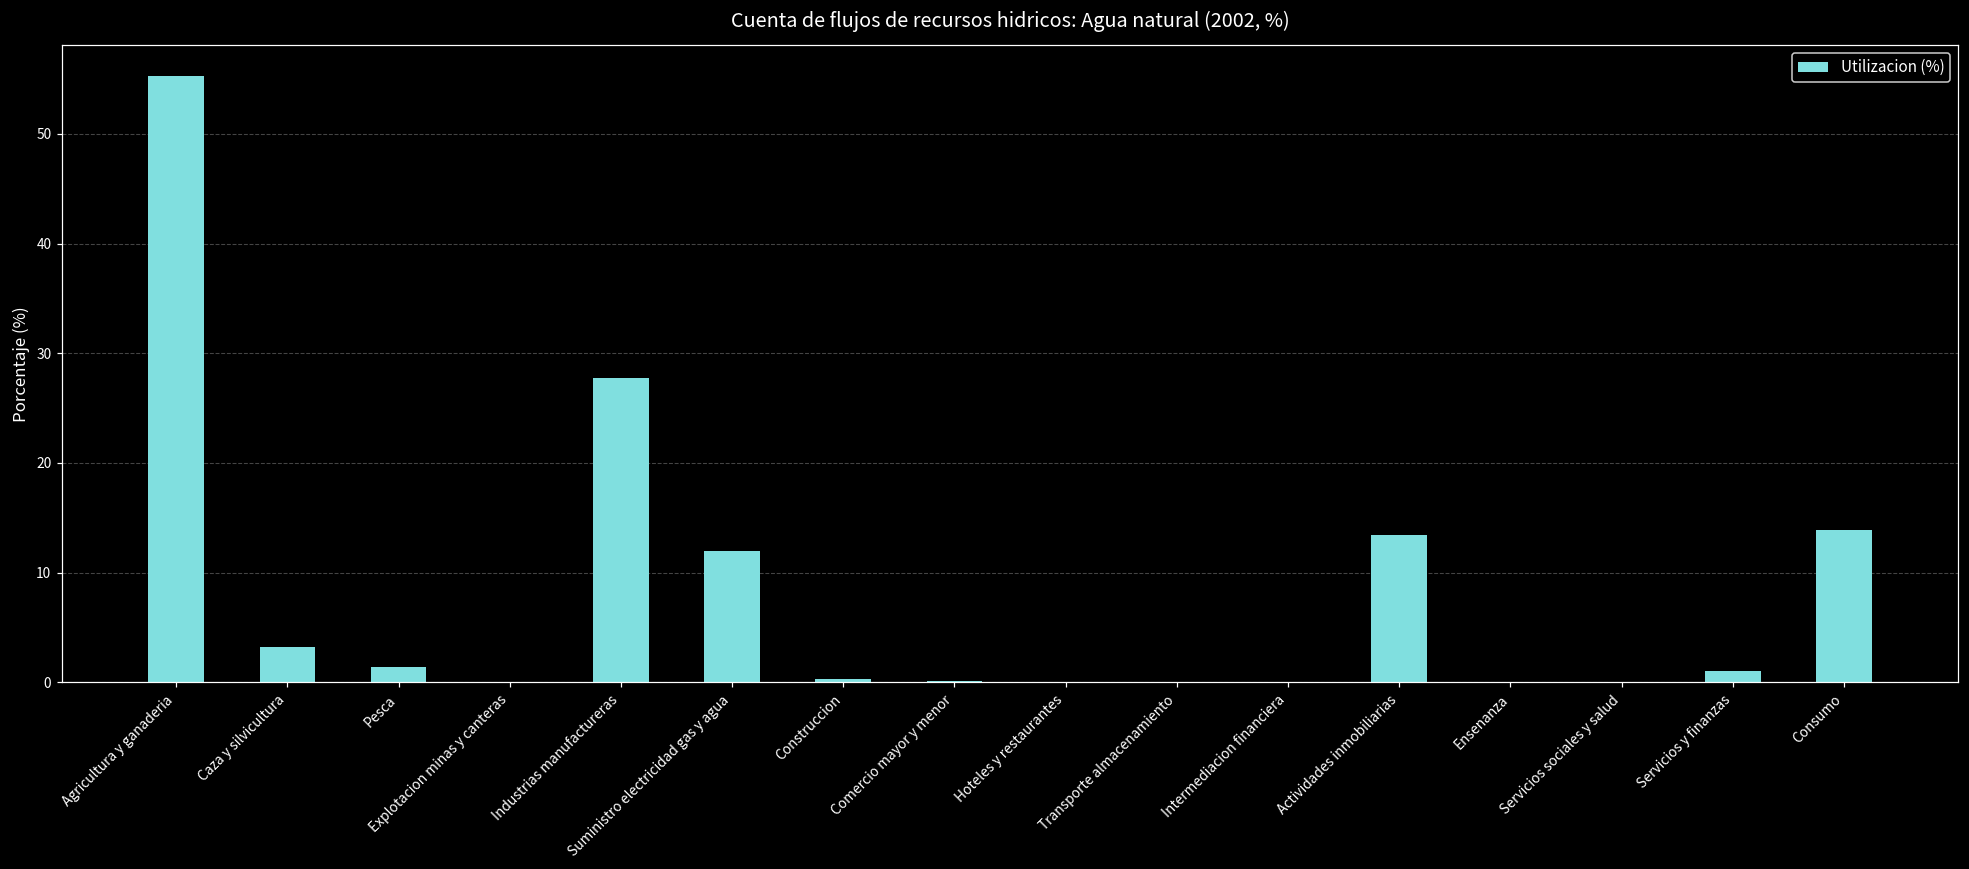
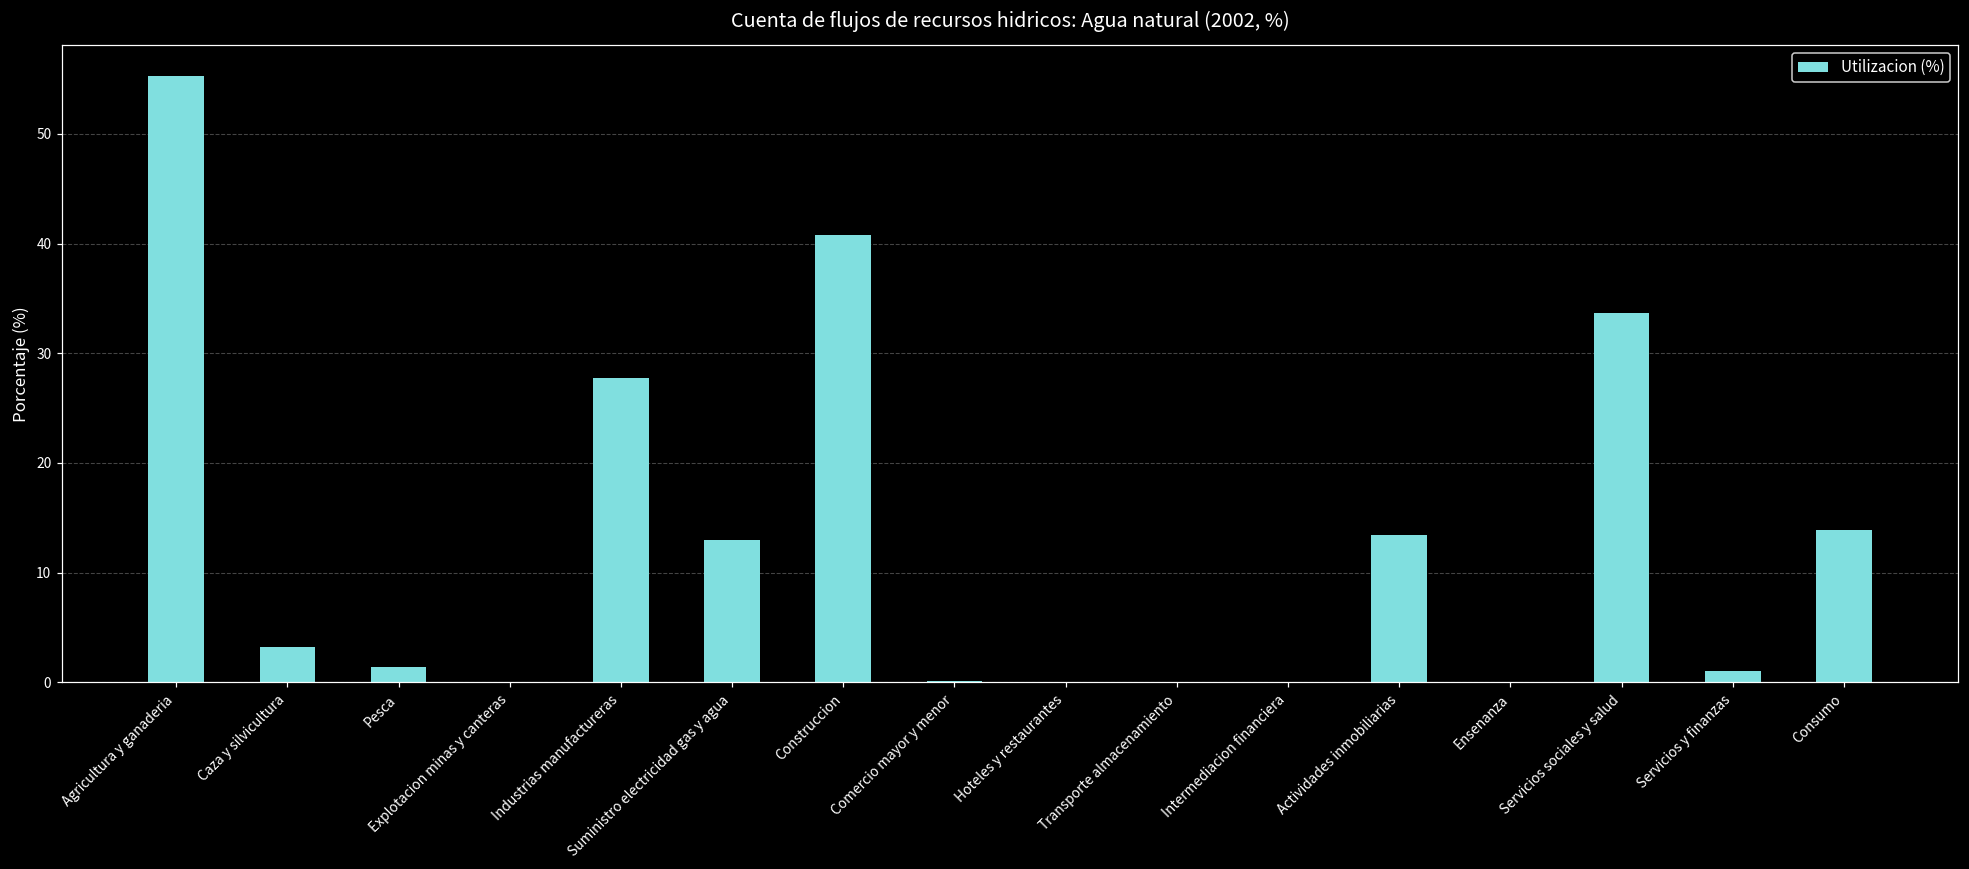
Suministro electricidad gas y agua: 12 -> 13
Construccion: 0 -> 41
Servicios sociales y salud: 0 -> 34
